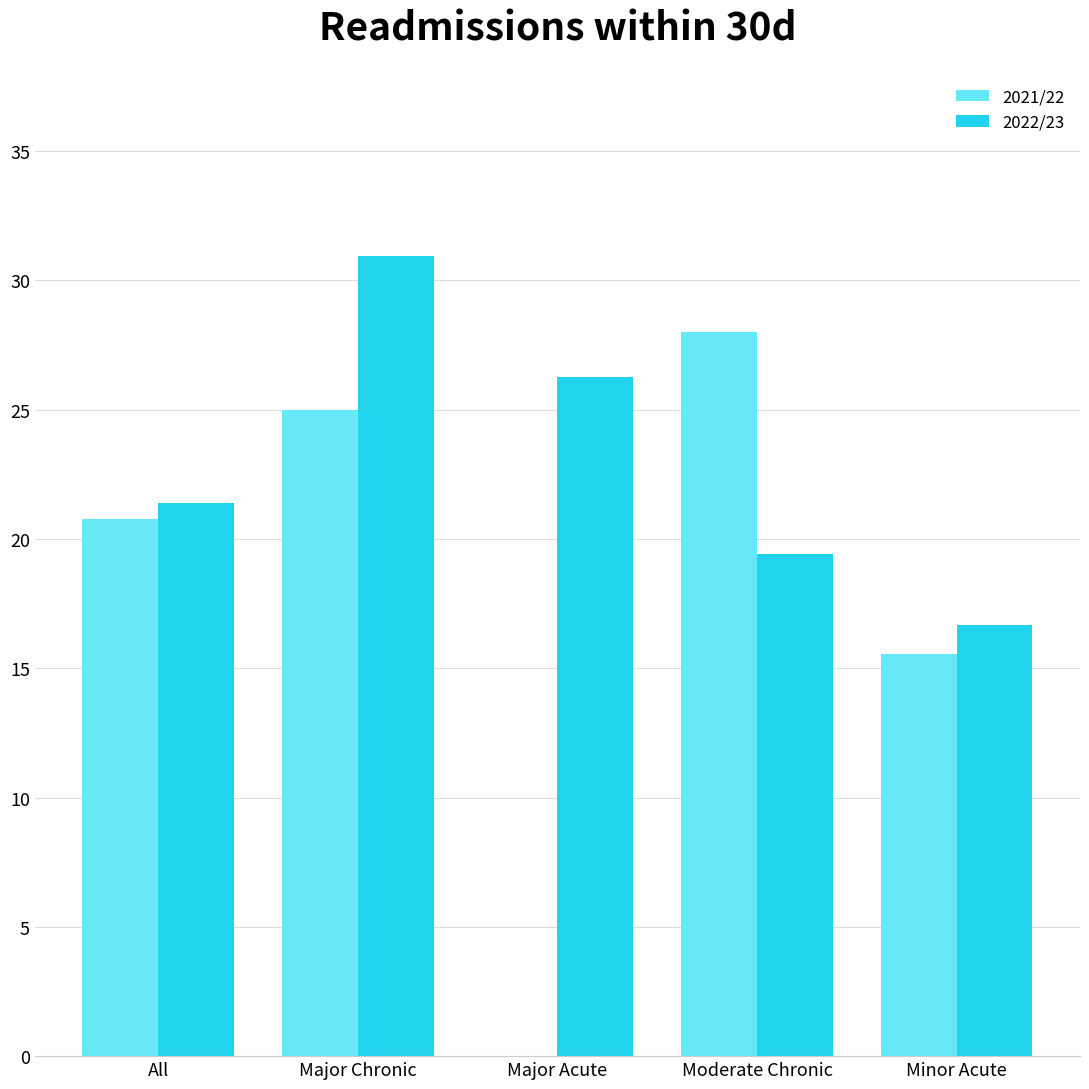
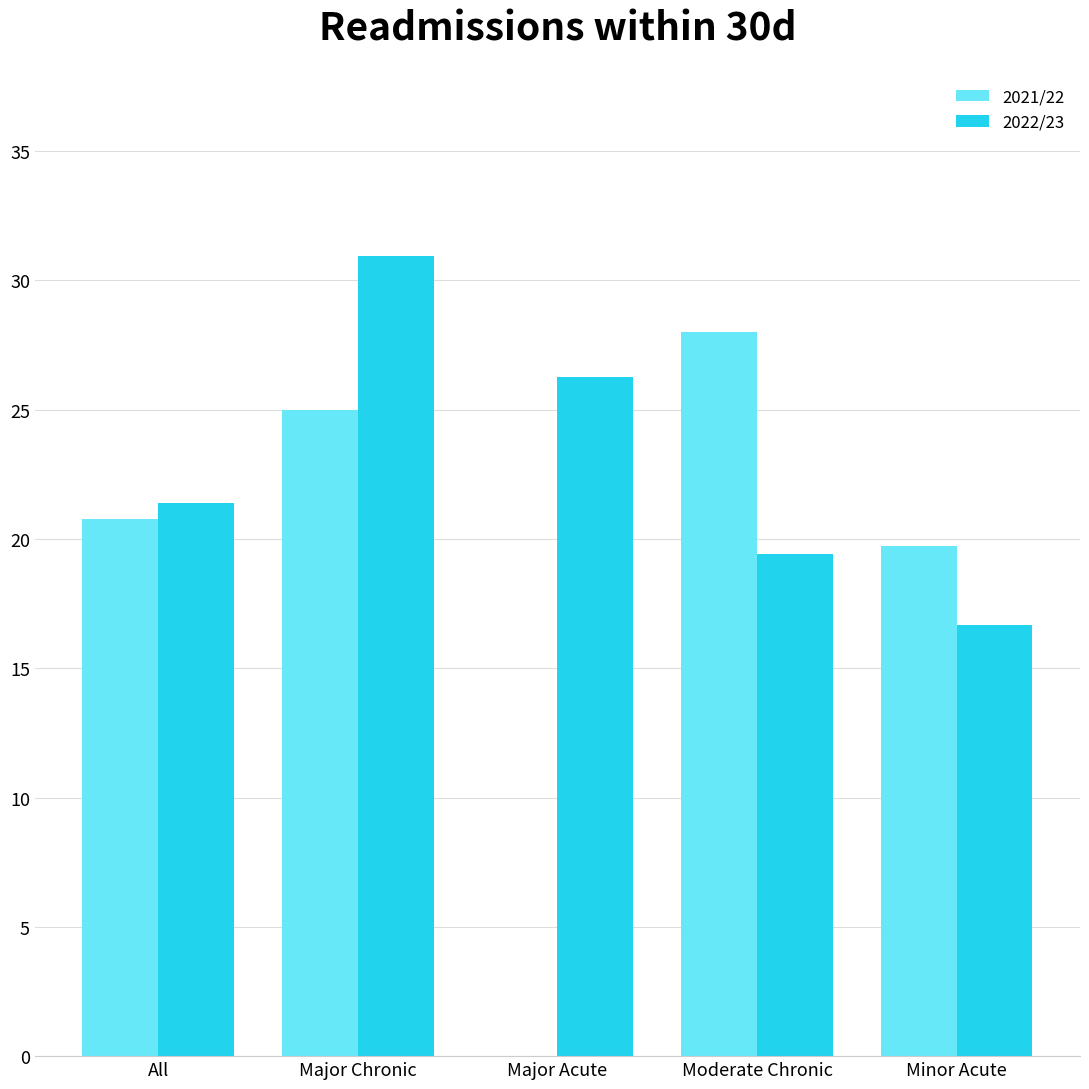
2021/22, Minor Acute: 15.6 -> 19.7
